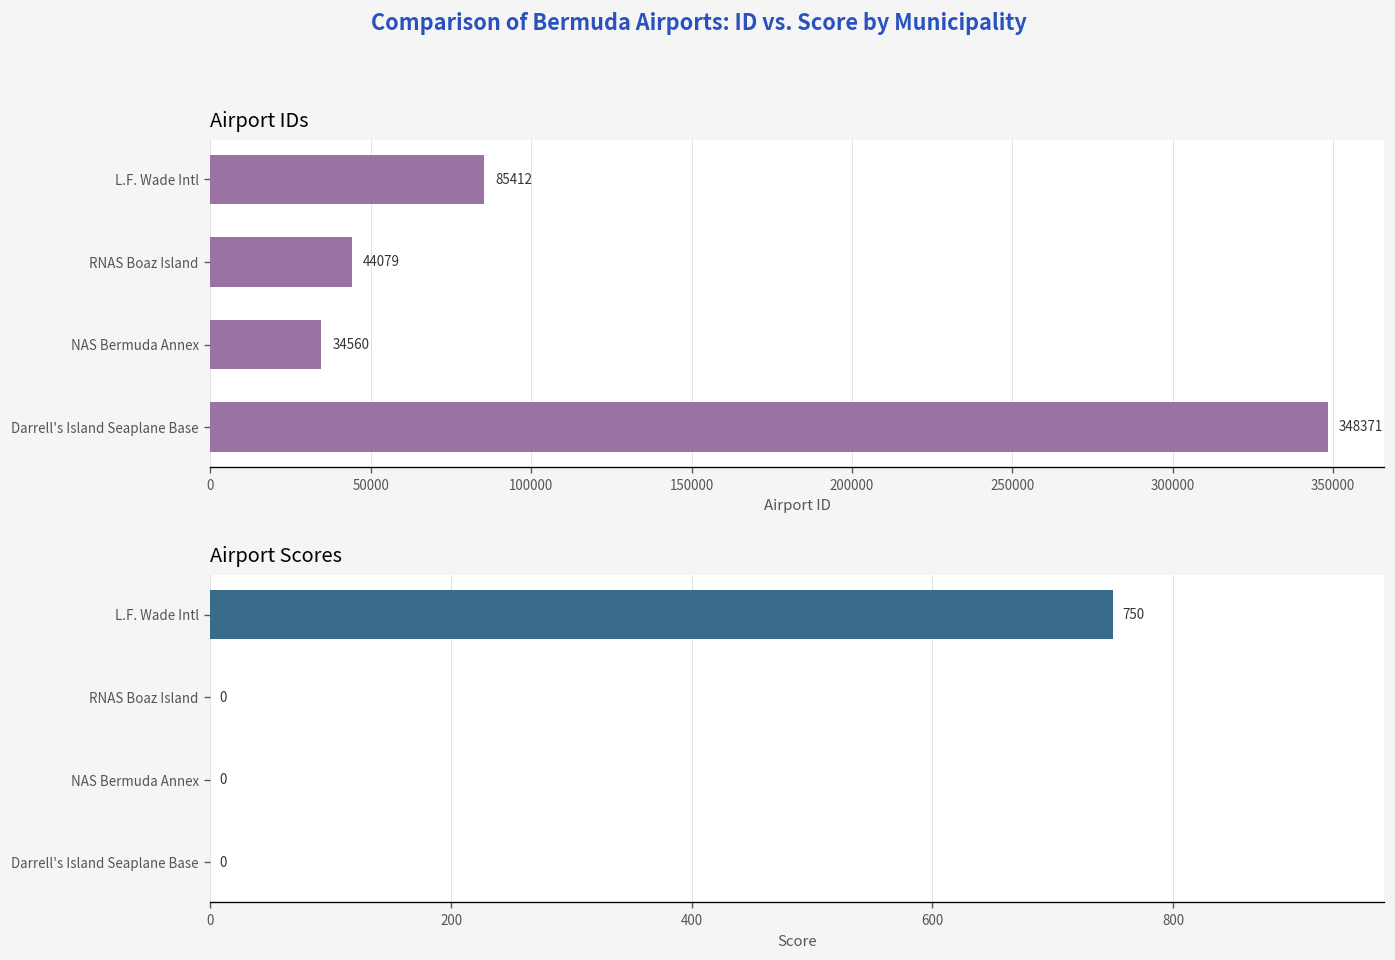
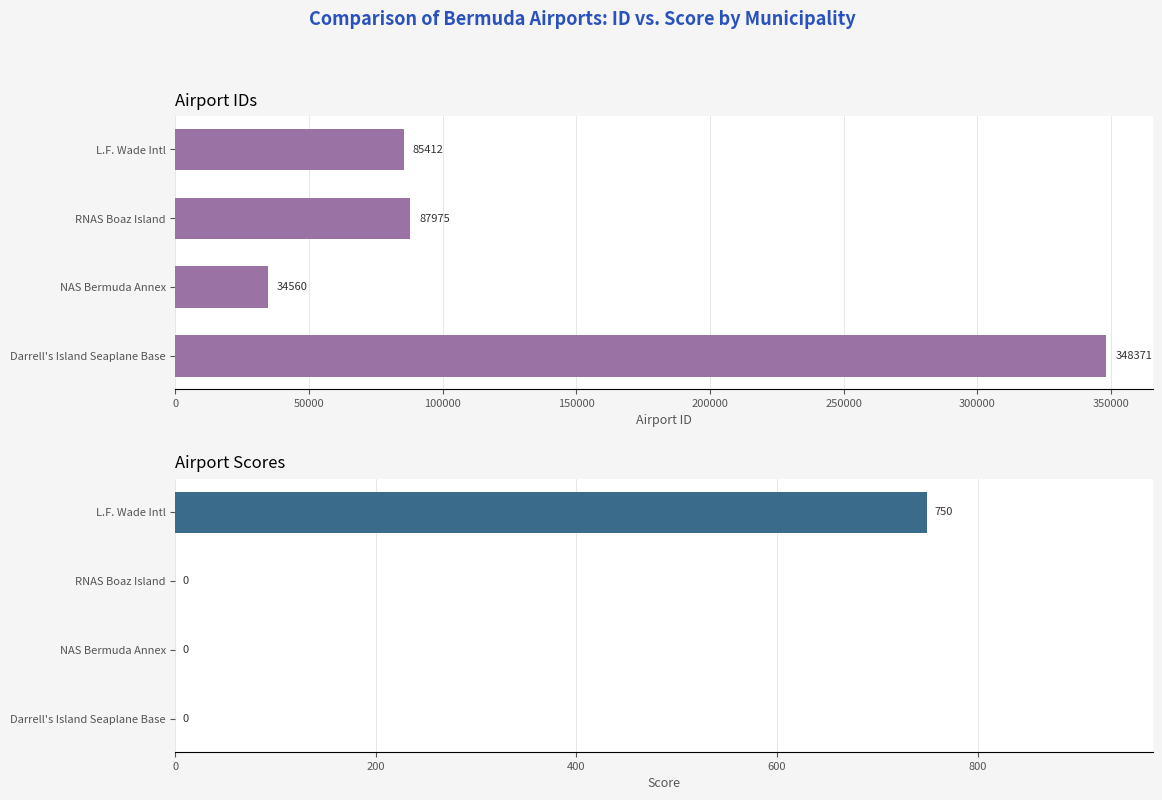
Airport IDs, RNAS Boaz Island: 44079 -> 87975
